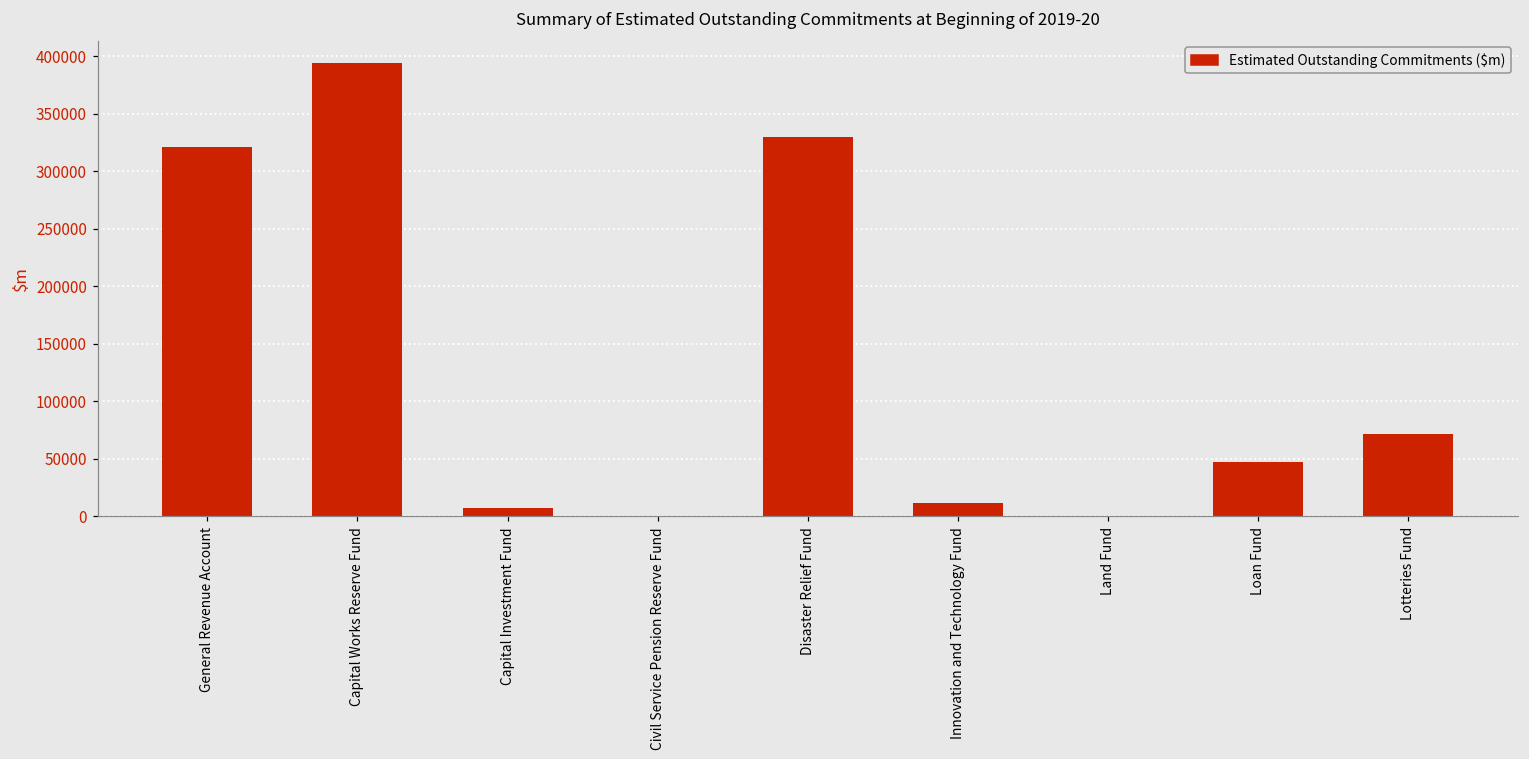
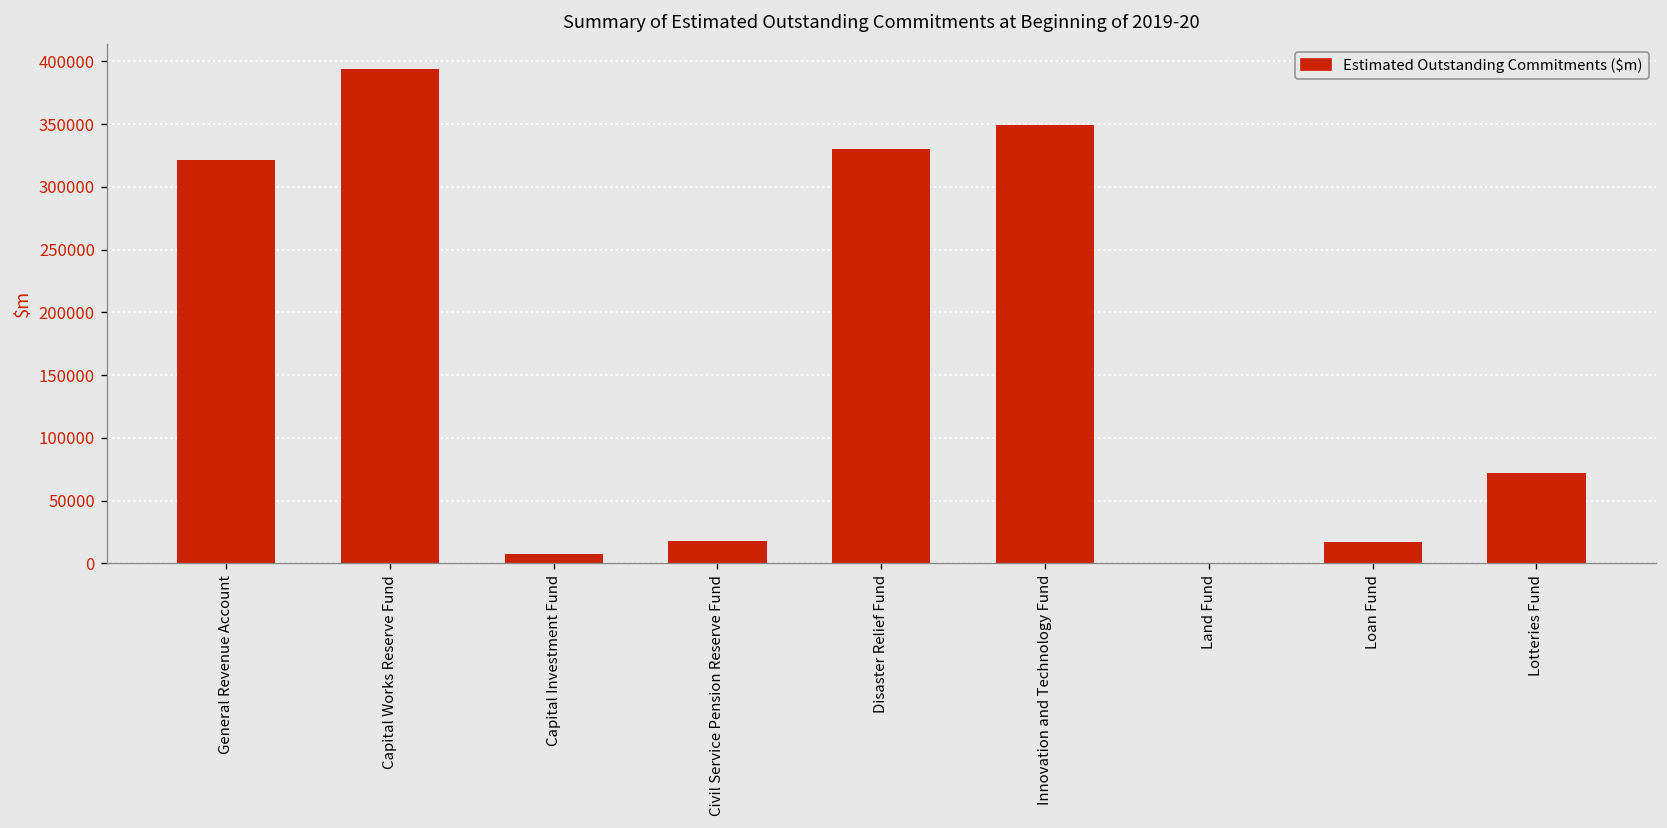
Civil Service Pension Reserve Fund: 0 -> 18000
Innovation and Technology Fund: 12000 -> 350000
Loan Fund: 47000 -> 17000
